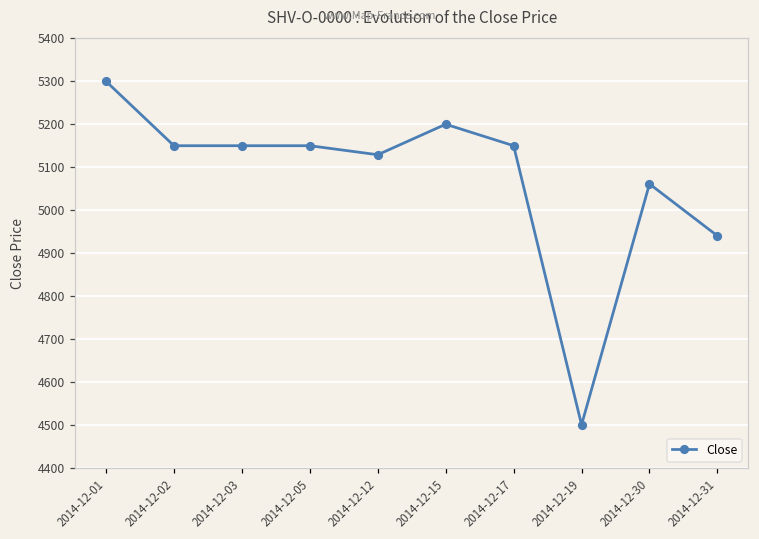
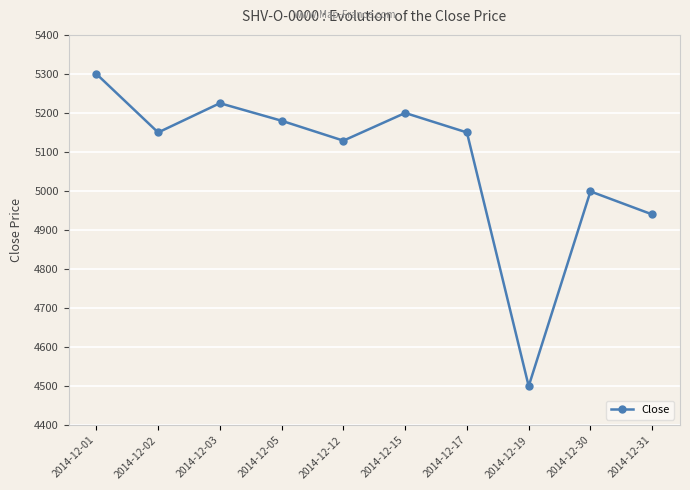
2014-12-03: 5150 -> 5230
2014-12-05: 5150 -> 5180
2014-12-30: 5060 -> 5000
